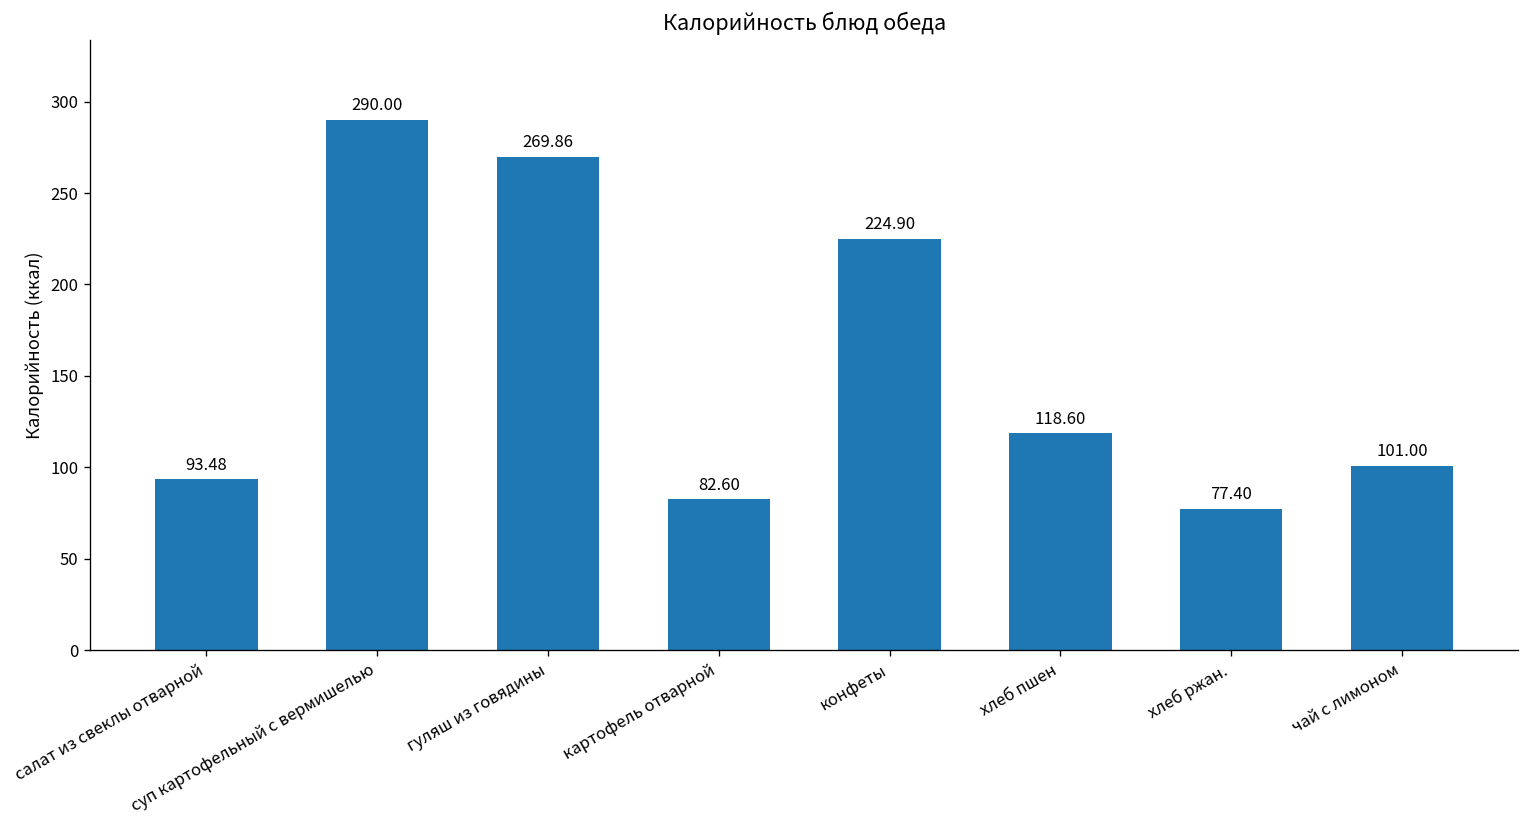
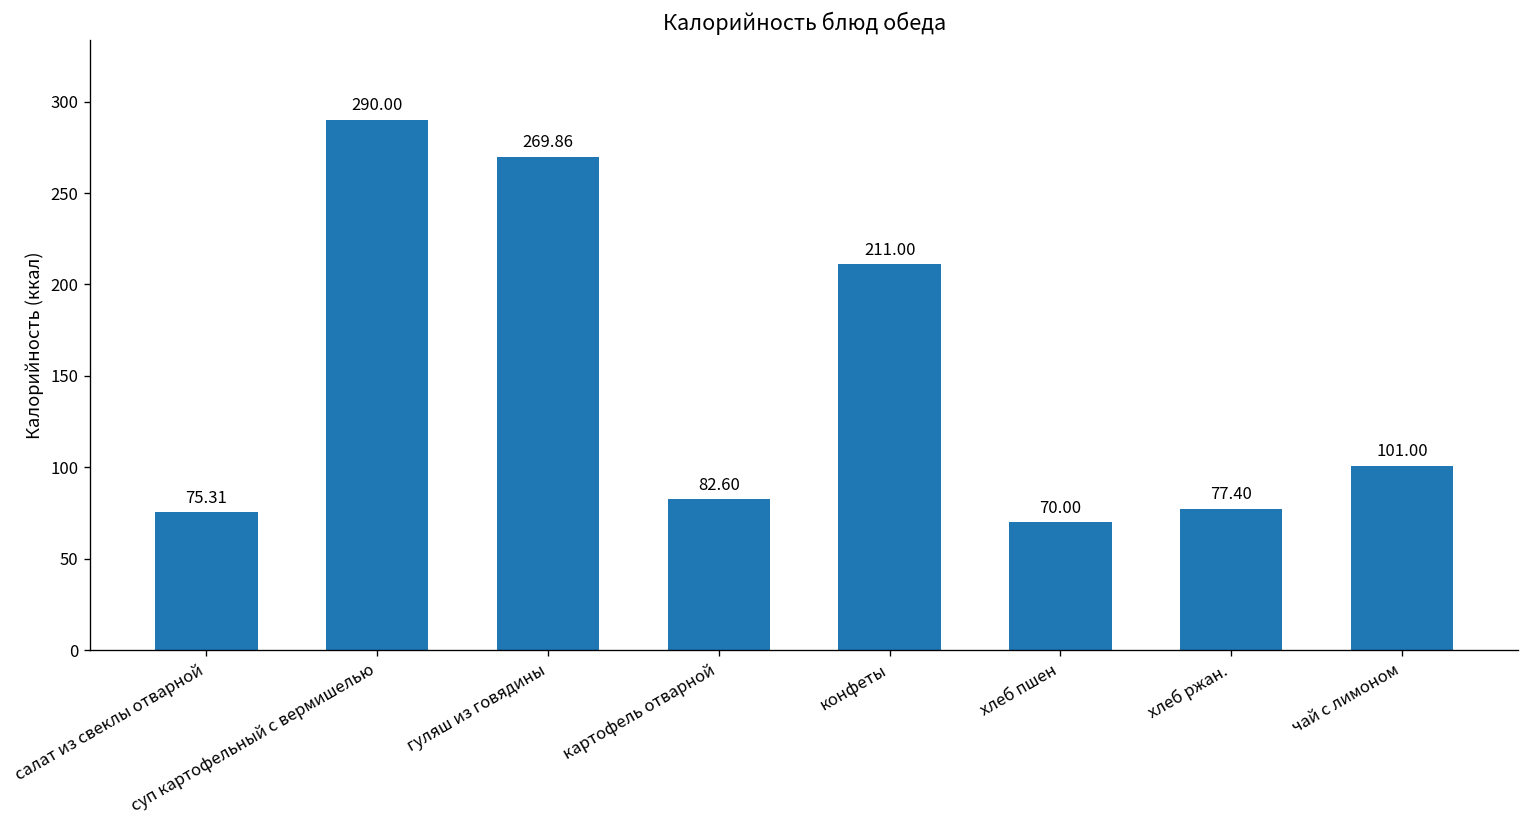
салат из свеклы отварной: 93.48 -> 75.31
конфеты: 224.90 -> 211.00
хлеб пшен: 118.60 -> 70.00
